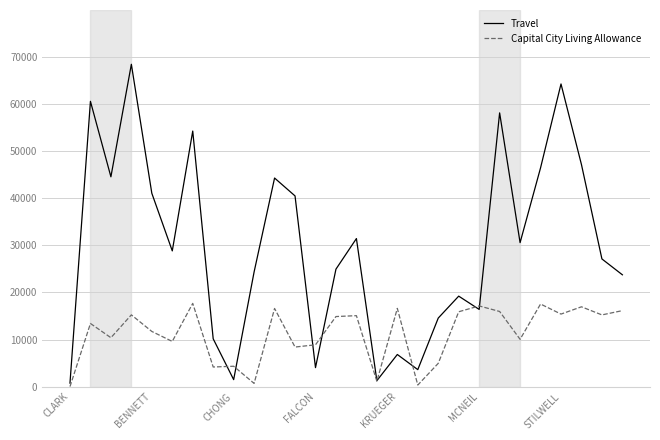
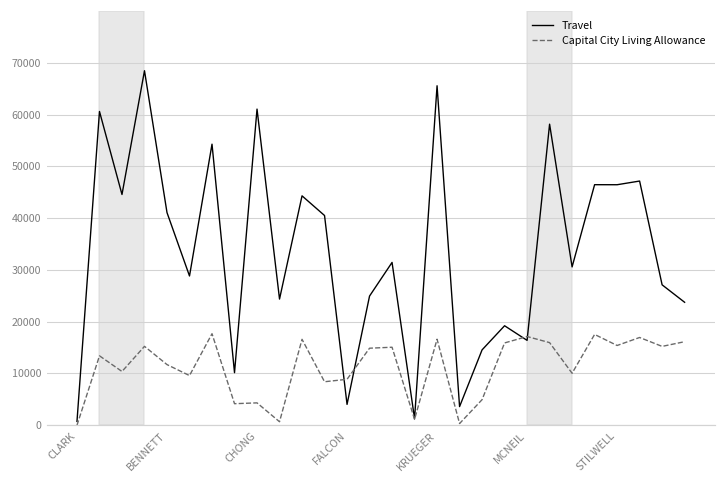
Travel, CHONG: 1000 -> 61000
Travel, KRUEGER: 7000 -> 66000
Travel, STILWELL: 64000 -> 46000
